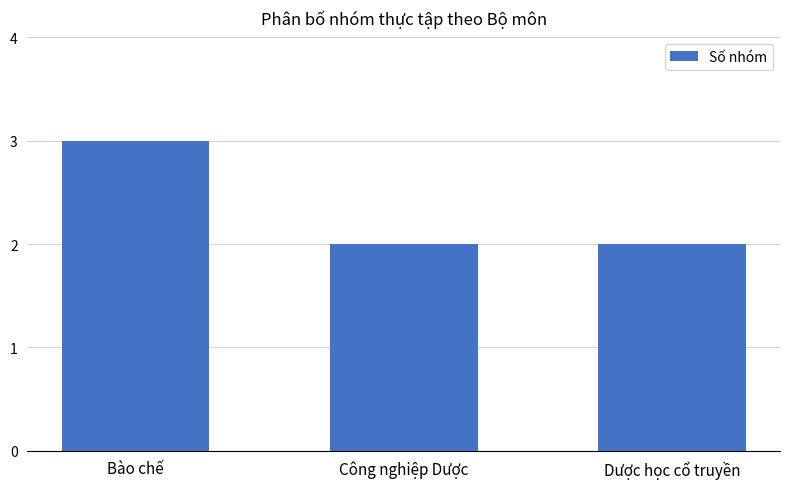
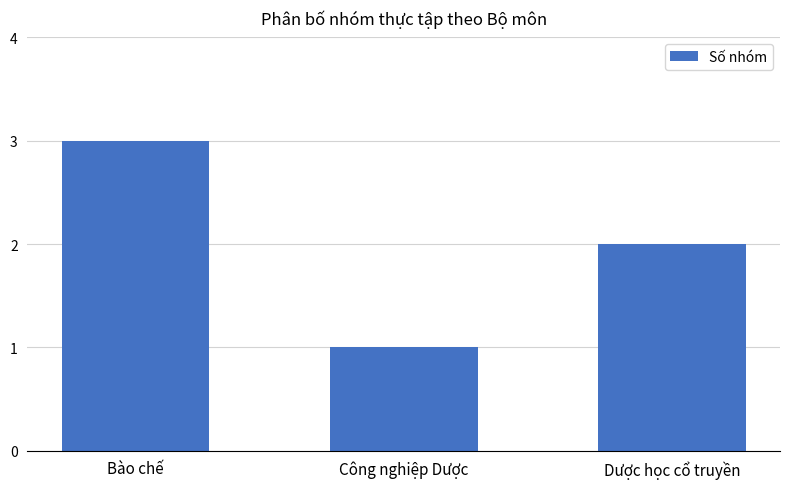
Công nghiệp Dược: 2 -> 1
